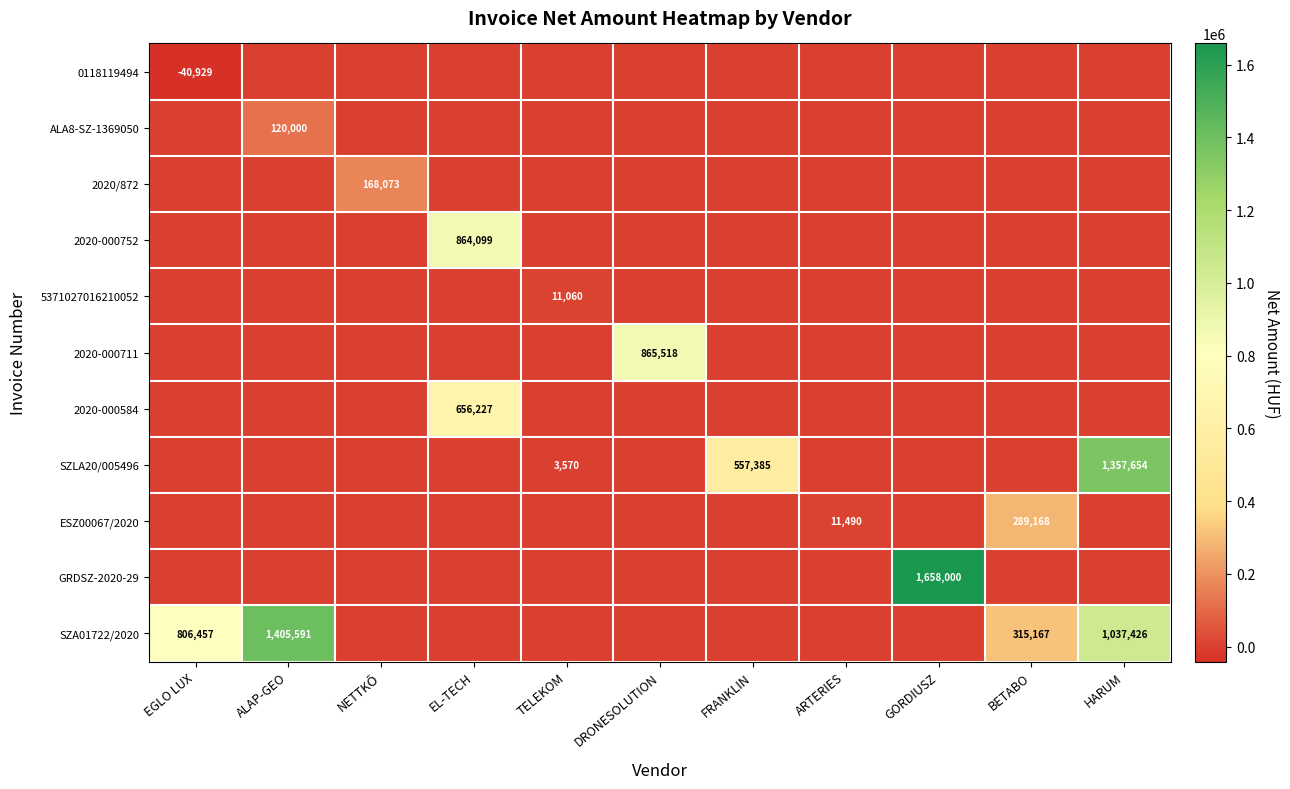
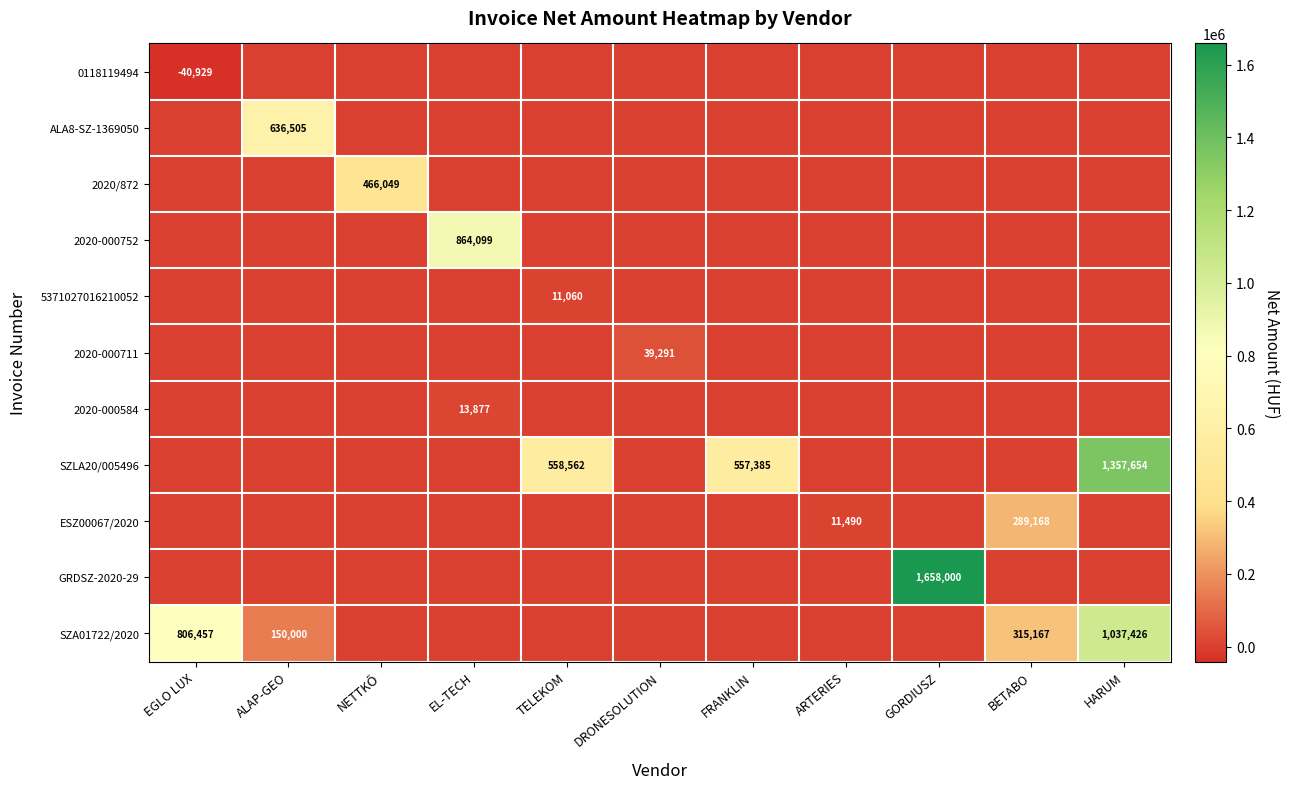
ALA8-SZ-1369050, ALAP-GEO: 120,000 -> 636,505
2020/872, NETTKŐ: 168,073 -> 466,049
2020-000711, DRONESOLUTION: 865,518 -> 39,291
2020-000584, EL-TECH: 656,227 -> 13,877
SZLA20/005496, TELEKOM: 3,570 -> 558,562
SZA01722/2020, ALAP-GEO: 1,405,591 -> 150,000
